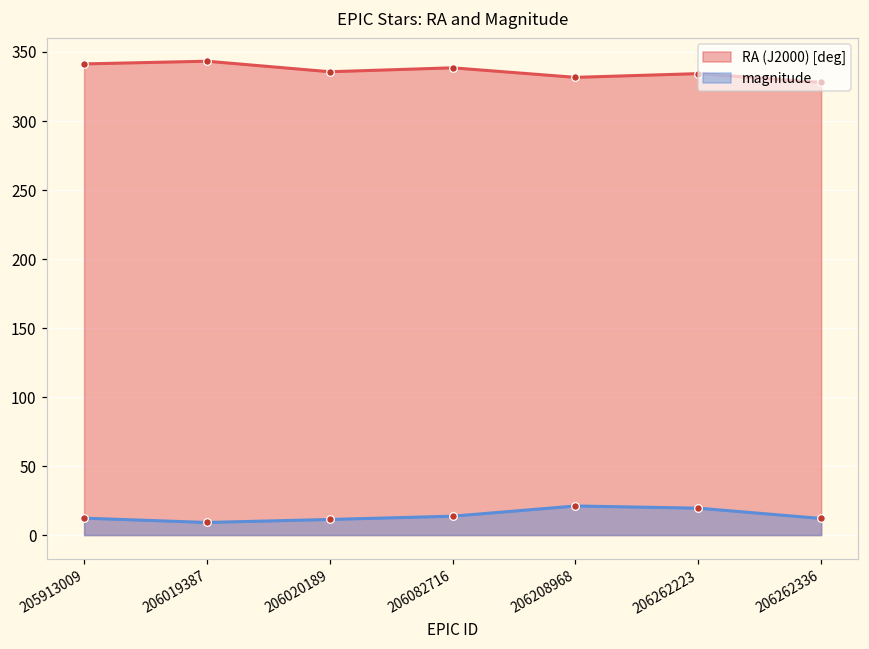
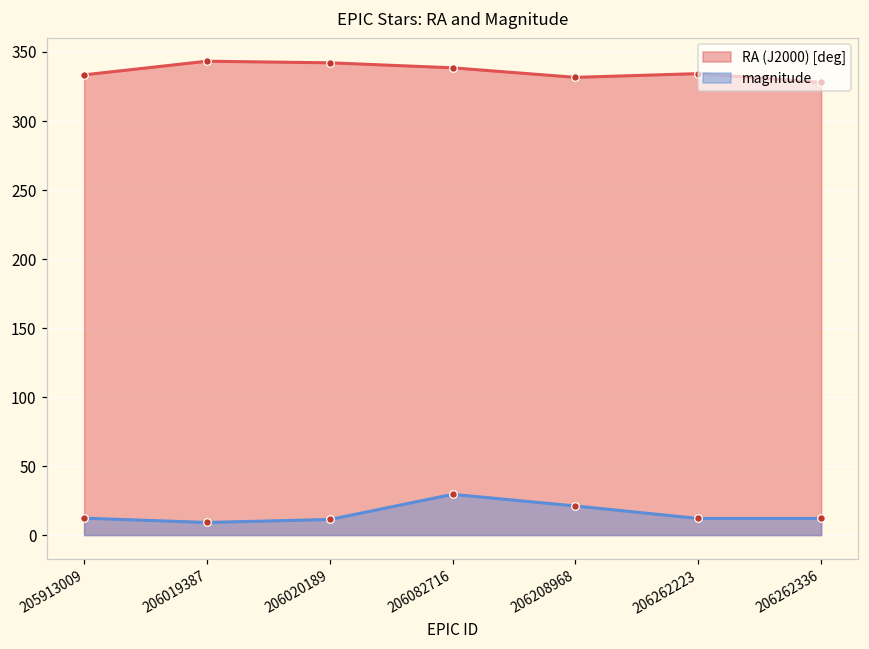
RA (J2000) [deg], 205913009: 341 -> 333
RA (J2000) [deg], 206020189: 336 -> 342
magnitude, 206082716: 14 -> 30
magnitude, 206262223: 19 -> 12
